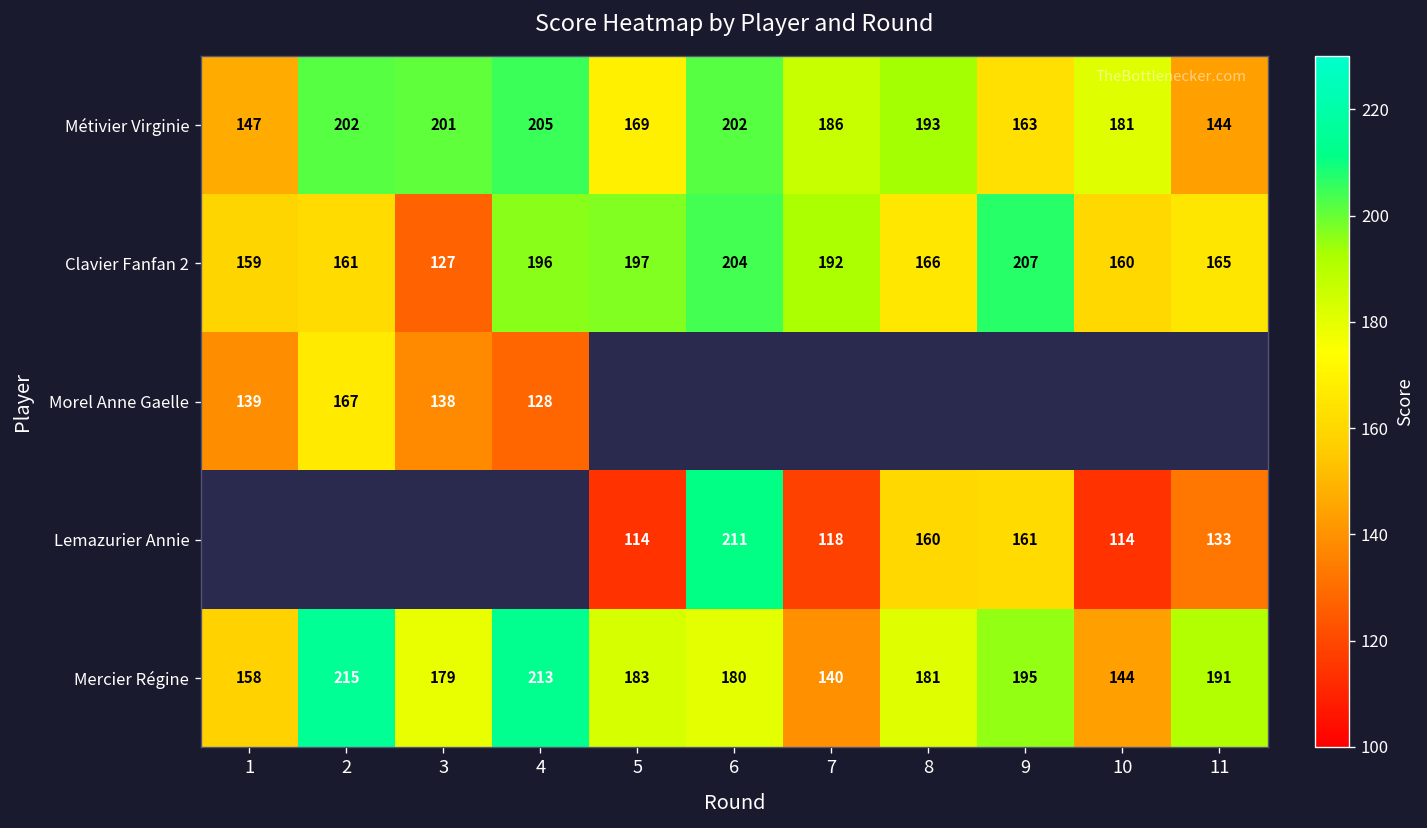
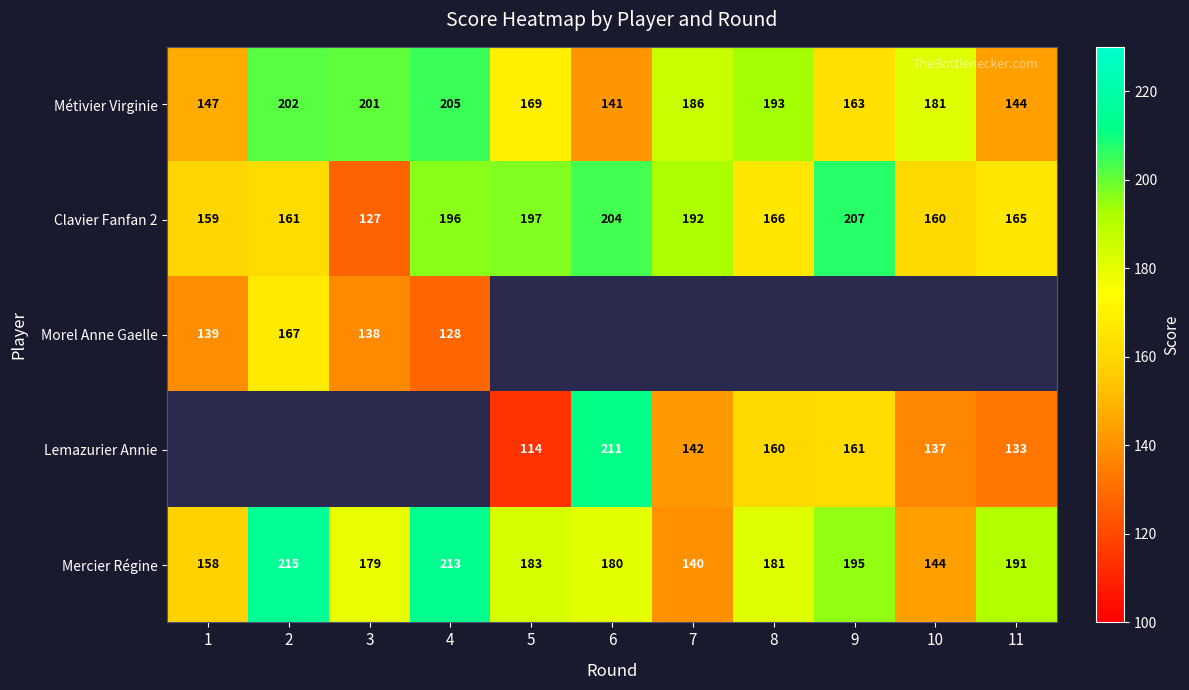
Métivier Virginie, 6: 202 -> 141
Lemazurier Annie, 7: 118 -> 142
Lemazurier Annie, 10: 114 -> 137
